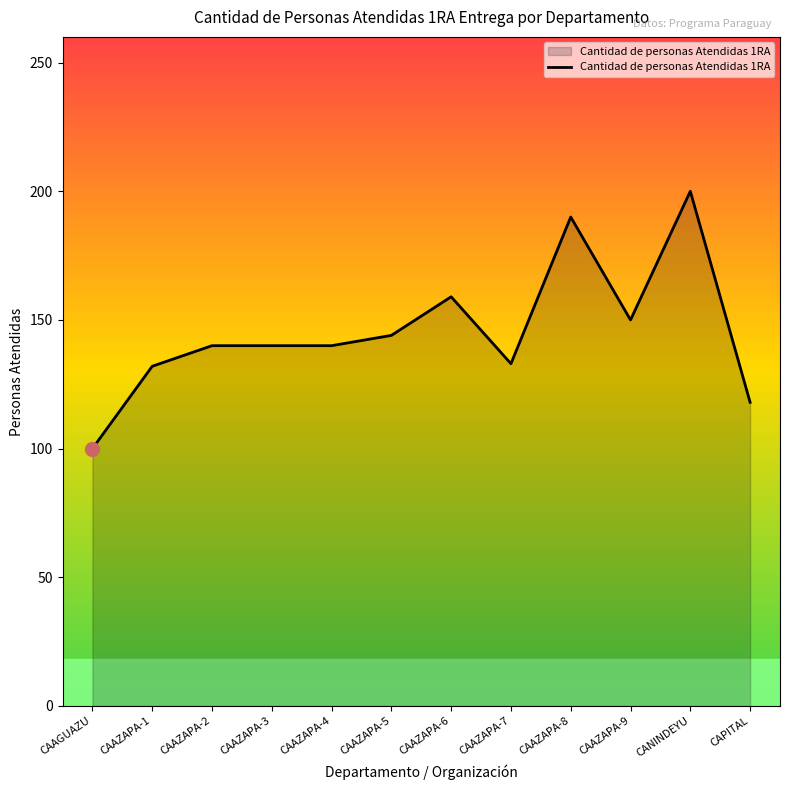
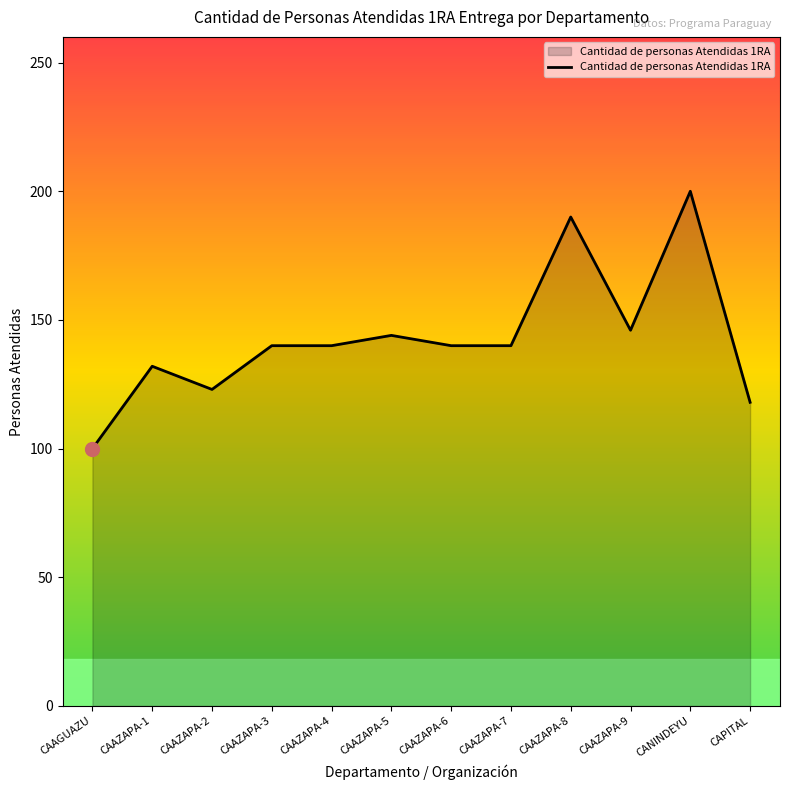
Cantidad de personas Atendidas 1RA, CAAZAPA-2: 140 -> 123
Cantidad de personas Atendidas 1RA, CAAZAPA-6: 159 -> 140
Cantidad de personas Atendidas 1RA, CAAZAPA-7: 133 -> 140
Cantidad de personas Atendidas 1RA, CAAZAPA-9: 150 -> 146
